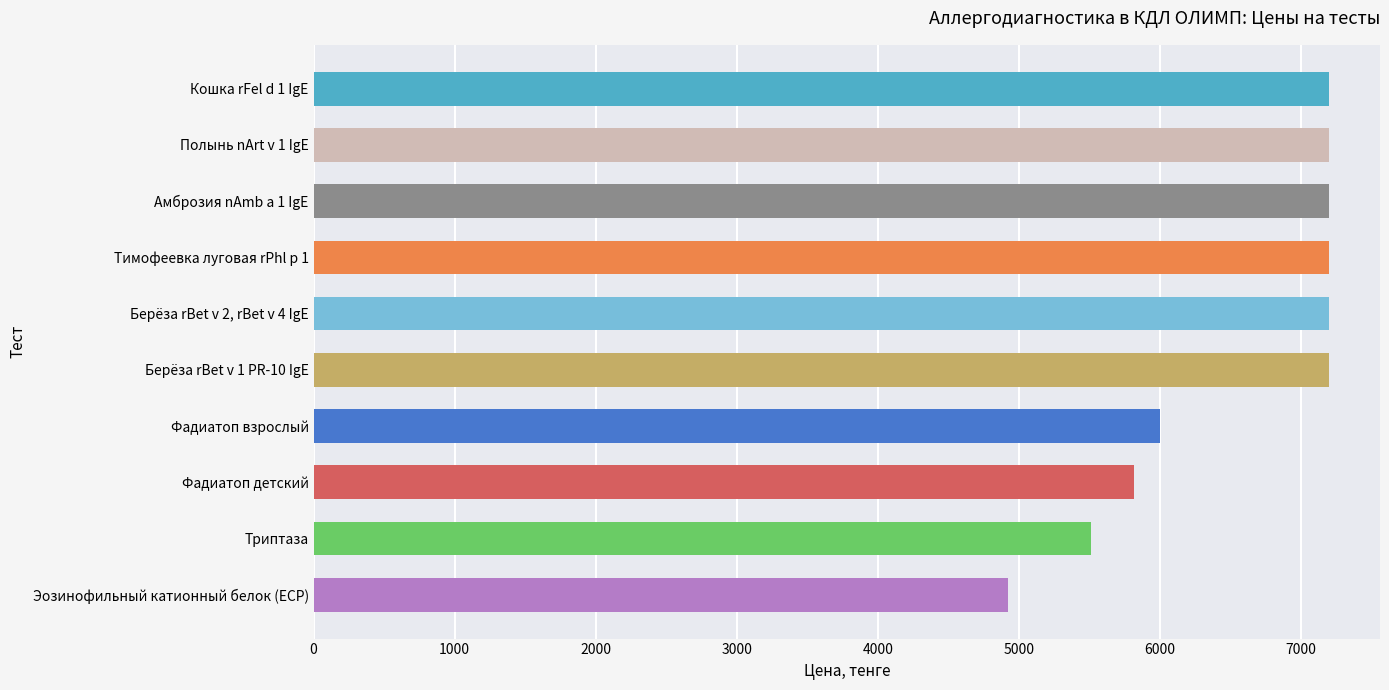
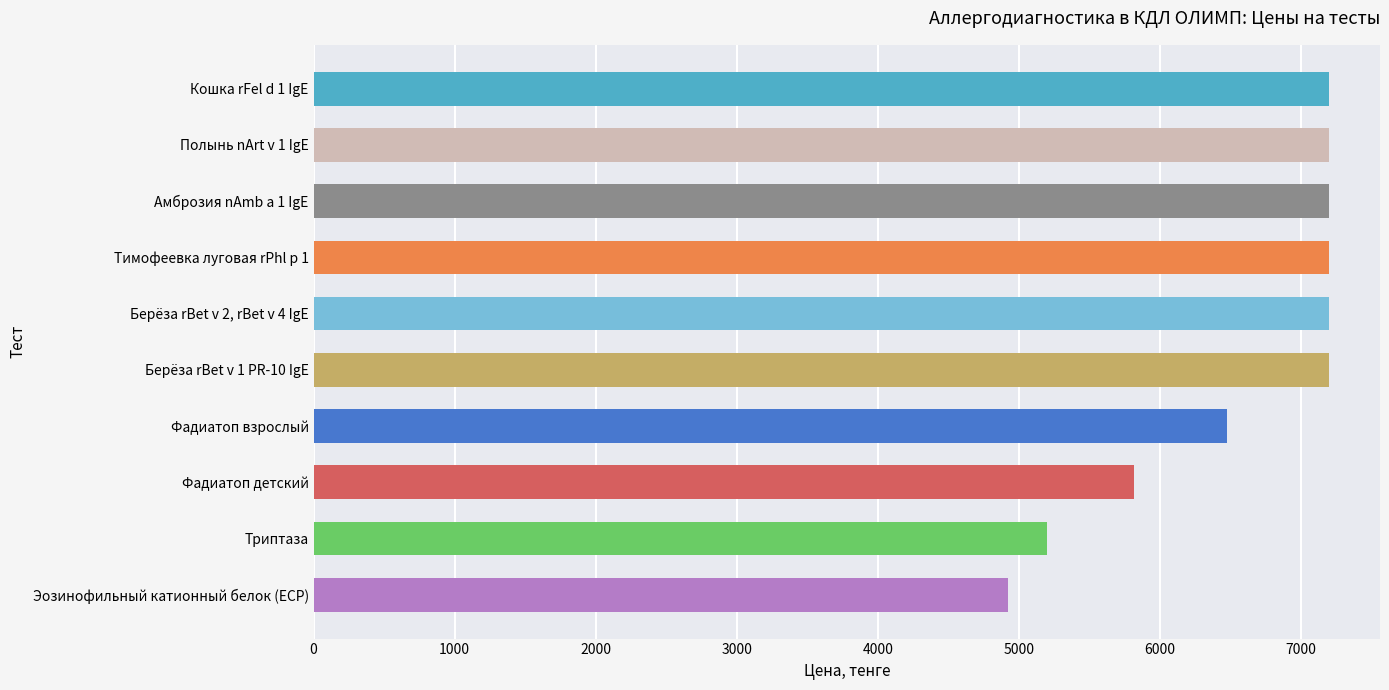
Фадиатоп взрослый: 6000 -> 6480
Триптаза: 5510 -> 5200
